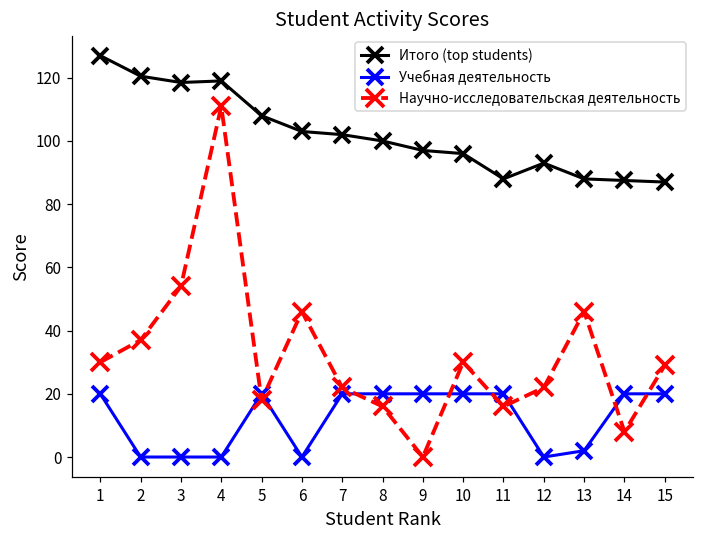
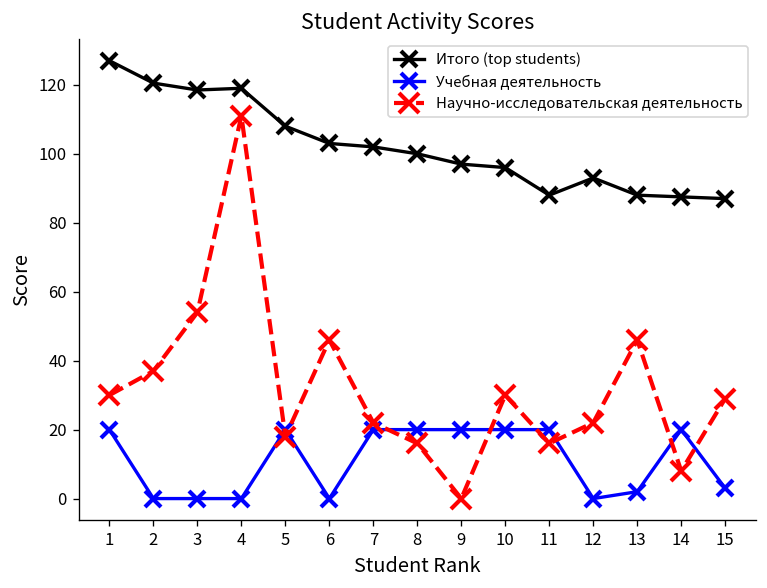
Учебная деятельность, 15: 20 -> 3
